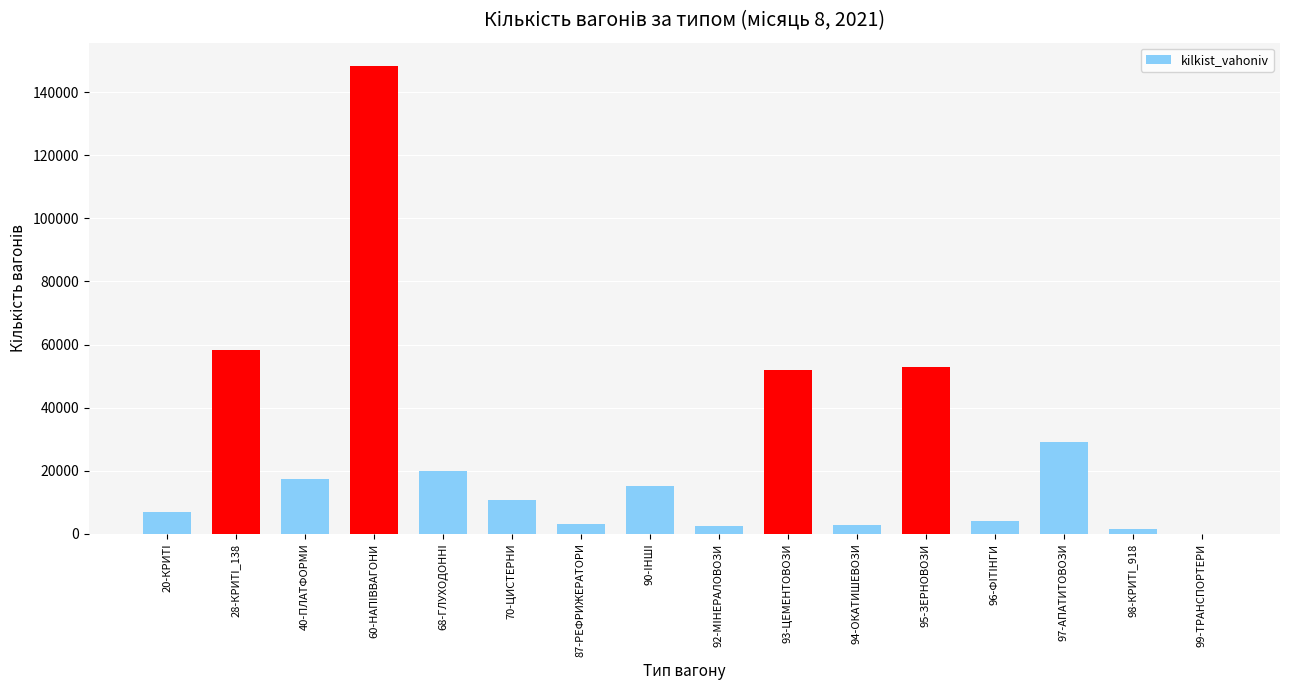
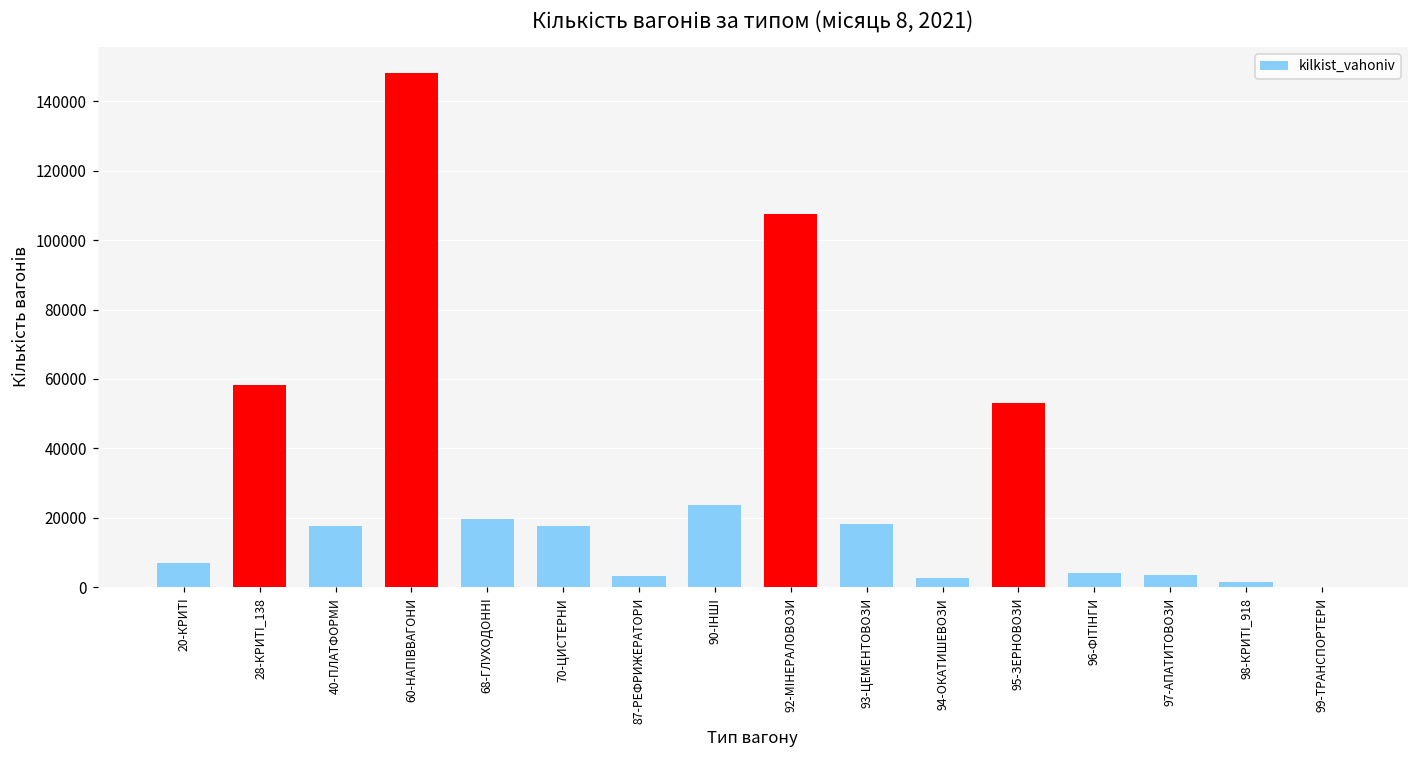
70-ЦИСТЕРНИ: 11000 -> 18000
90-ІНШІ: 15000 -> 24000
92-МІНЕРАЛОВОЗИ: 2000 -> 107000
93-ЦЕМЕНТОВОЗИ: 52000 -> 18000
97-АПАТИТОВОЗИ: 29000 -> 3000
